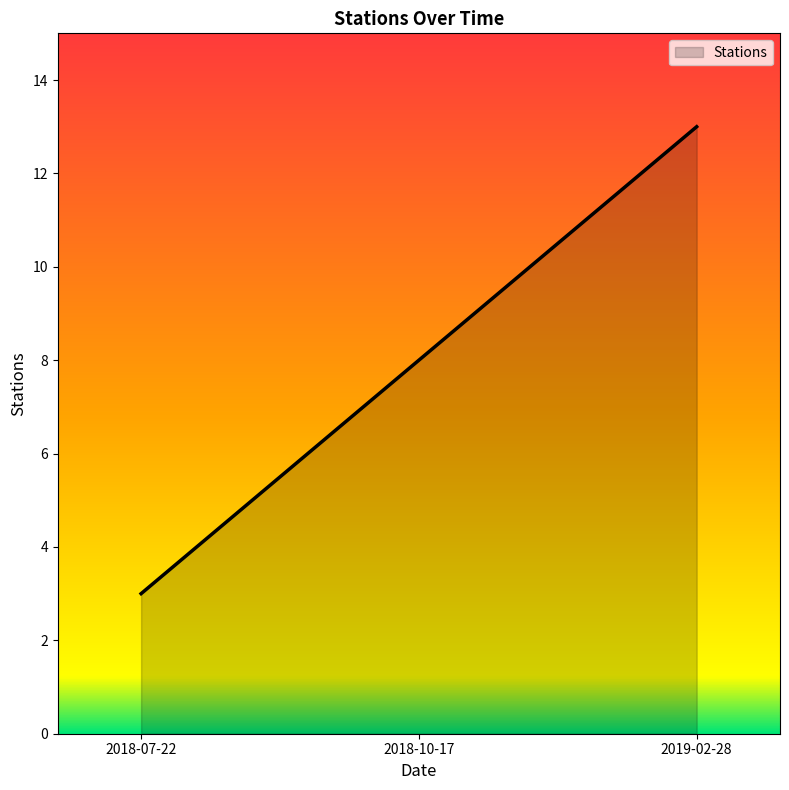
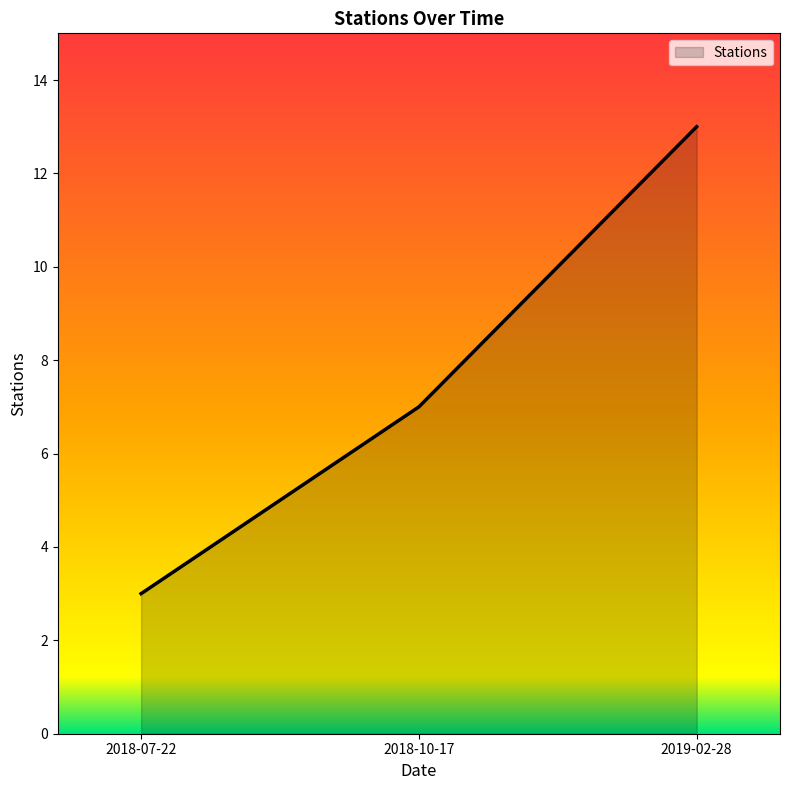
2018-10-17: 8 -> 7
